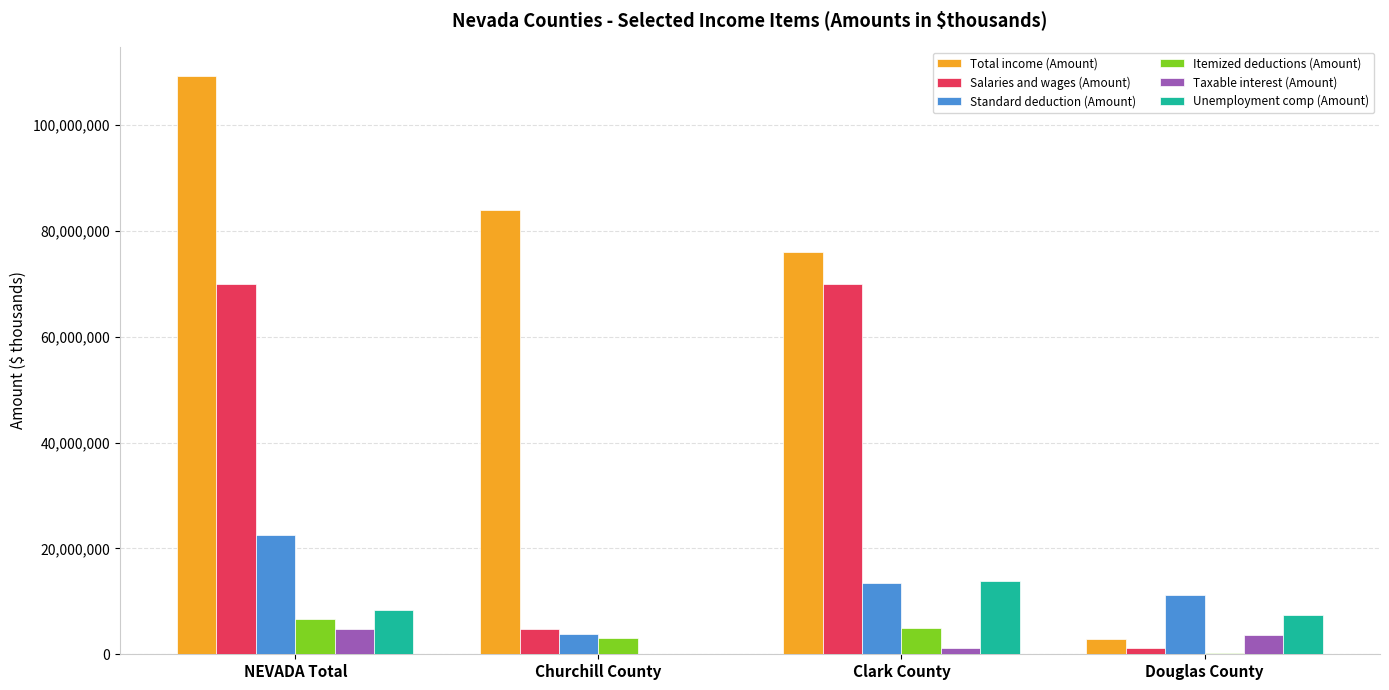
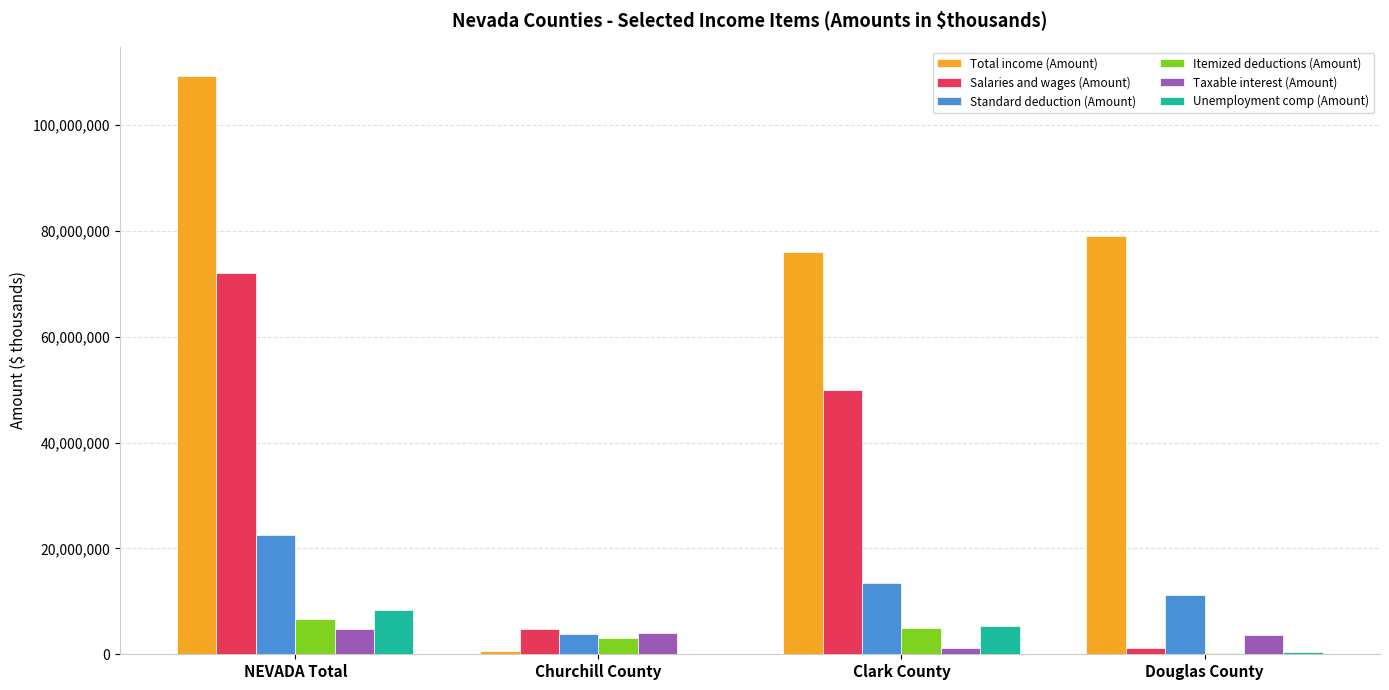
Salaries and wages (Amount), NEVADA Total: 70,000,000 -> 72,000,000
Total income (Amount), Churchill County: 84,000,000 -> 1,000,000
Taxable interest (Amount), Churchill County: 0 -> 4,000,000
Salaries and wages (Amount), Clark County: 70,000,000 -> 50,000,000
Unemployment comp (Amount), Clark County: 14,000,000 -> 5,000,000
Total income (Amount), Douglas County: 3,000,000 -> 79,000,000
Unemployment comp (Amount), Douglas County: 7,000,000 -> 0
